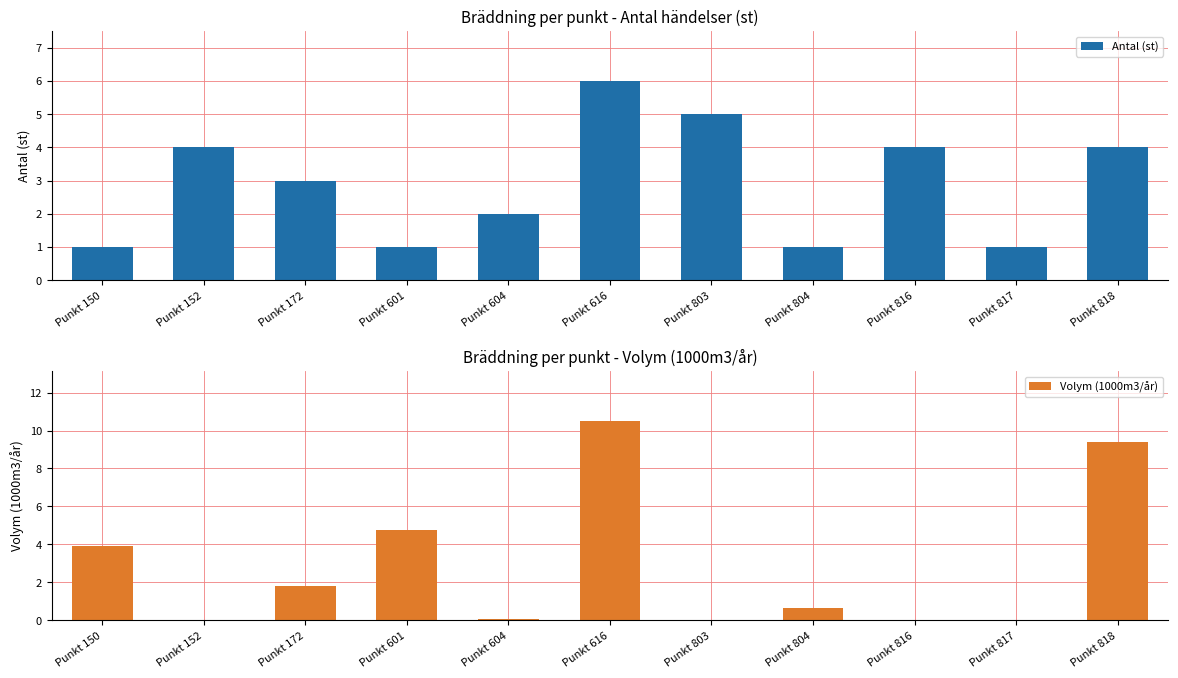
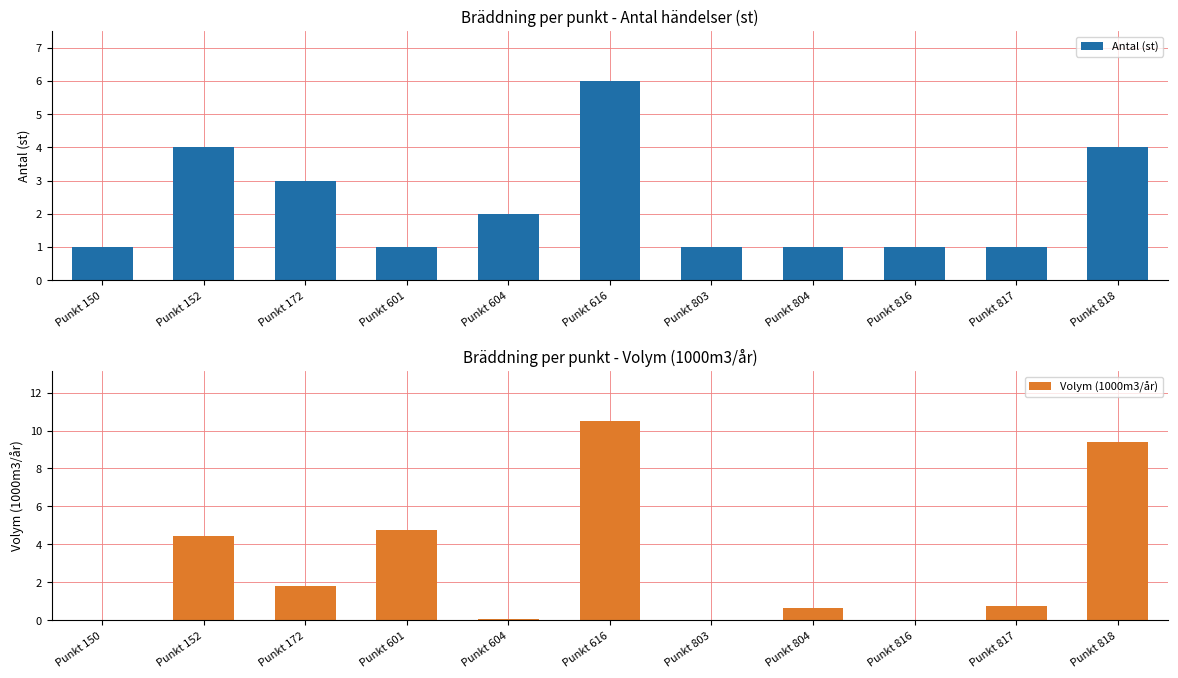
Bräddning per punkt - Antal händelser (st), Punkt 803: 5 -> 1
Bräddning per punkt - Antal händelser (st), Punkt 816: 4 -> 1
Bräddning per punkt - Volym (1000m3/år), Punkt 150: 3.9 -> 0.0
Bräddning per punkt - Volym (1000m3/år), Punkt 152: 0.0 -> 4.4
Bräddning per punkt - Volym (1000m3/år), Punkt 817: 0.0 -> 0.8
